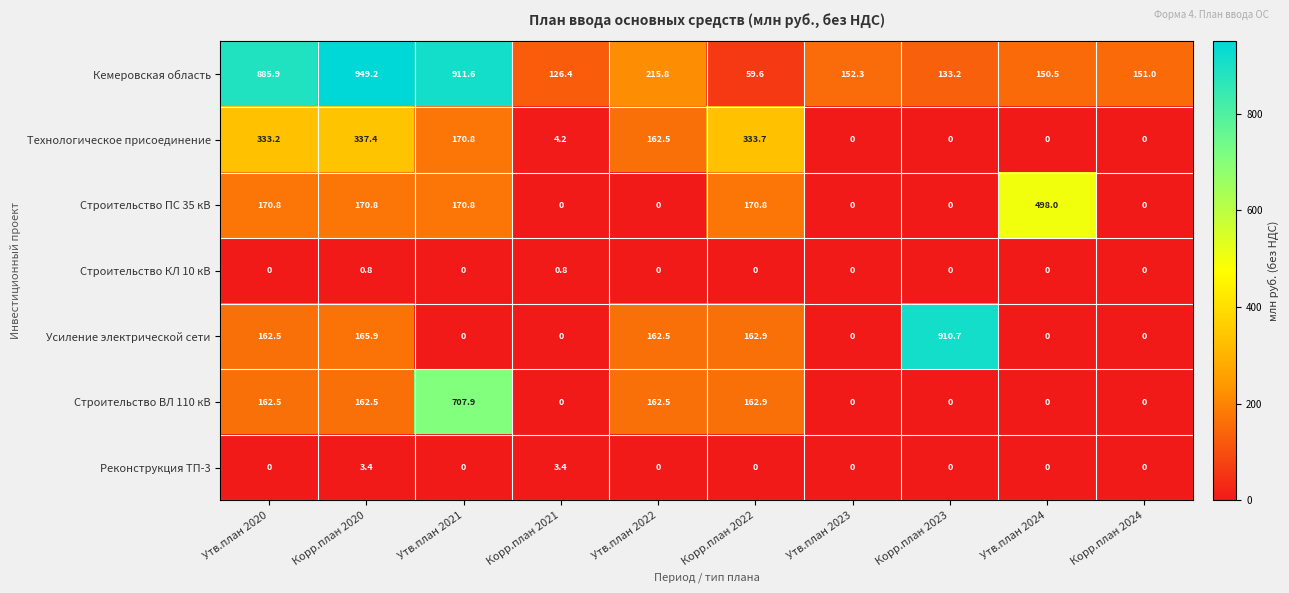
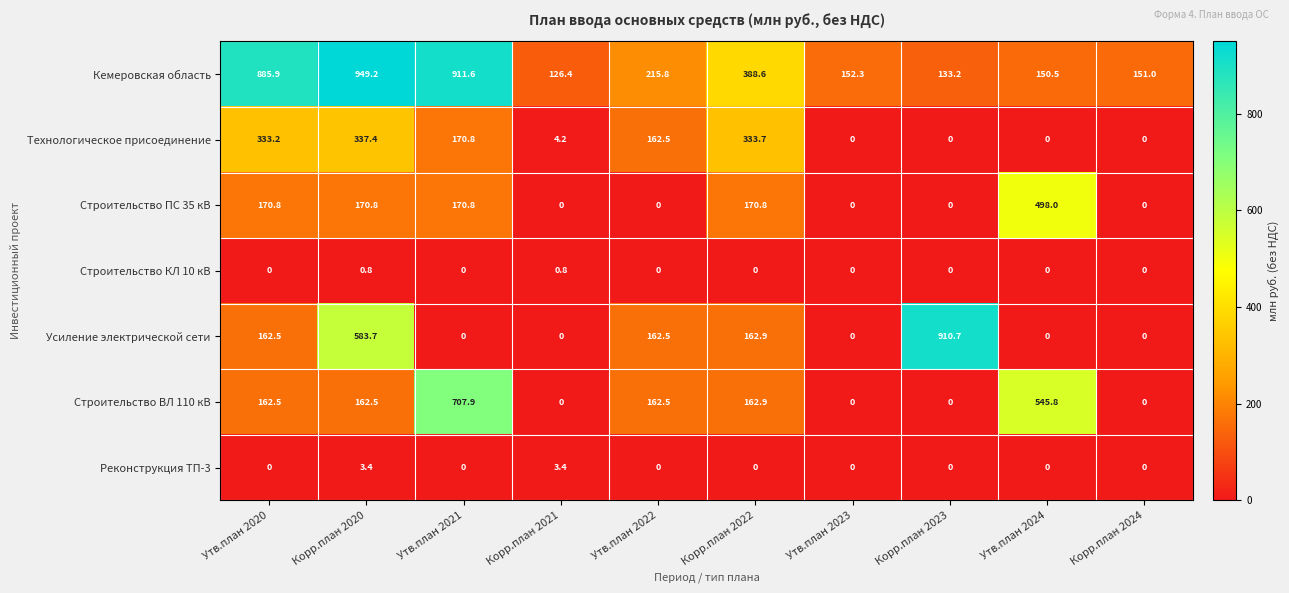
Кемеровская область, Корр.план 2022: 59.6 -> 388.6
Усиление электрической сети, Корр.план 2020: 165.9 -> 583.7
Строительство ВЛ 110 кВ, Утв.план 2024: 0 -> 545.8
